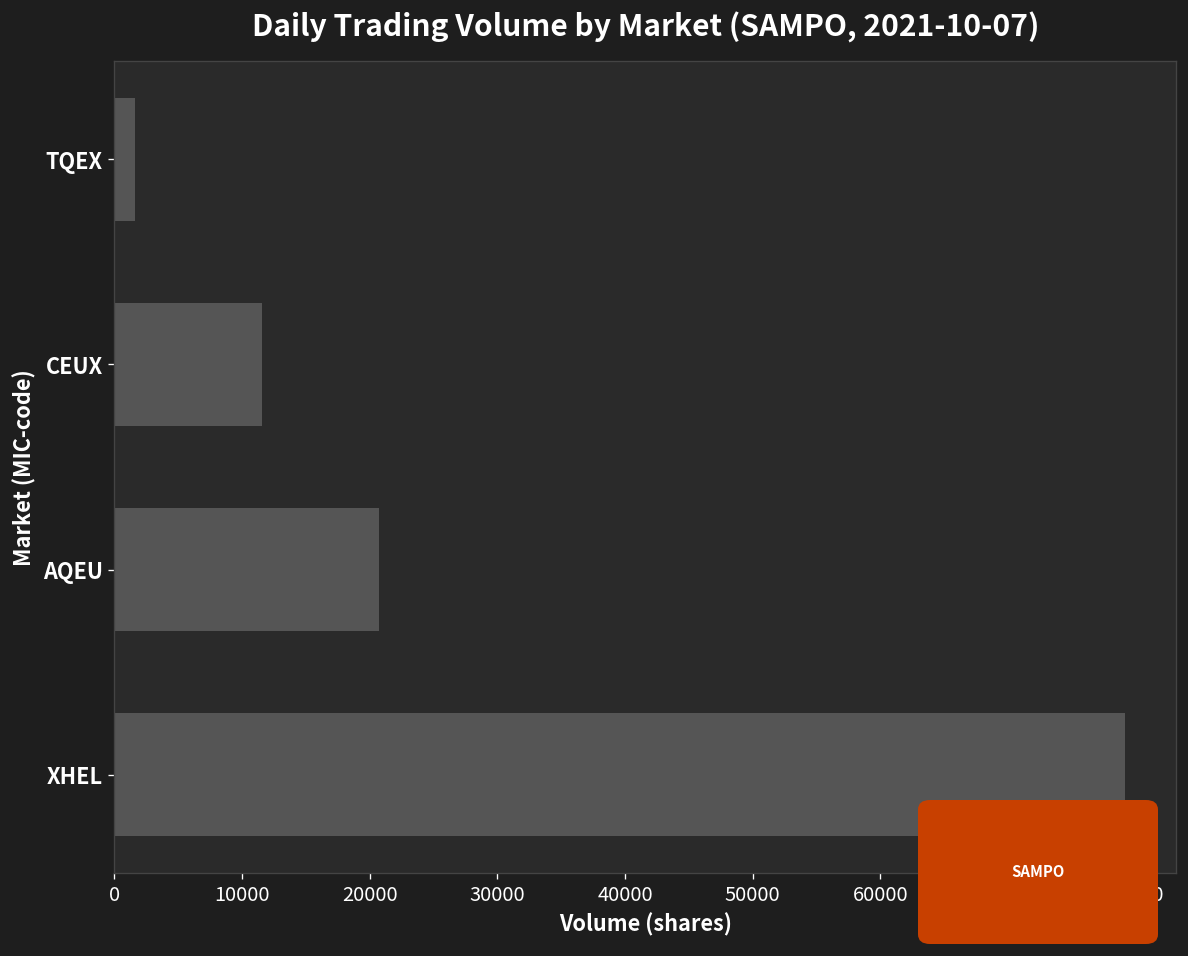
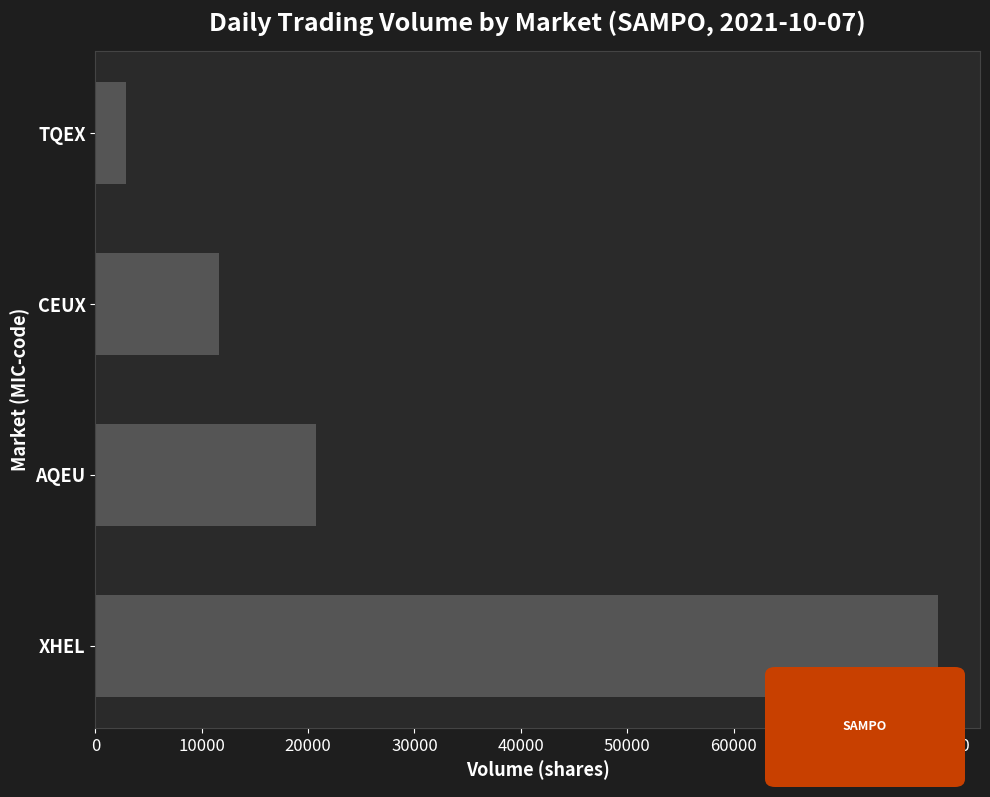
TQEX: 1600 -> 2900
